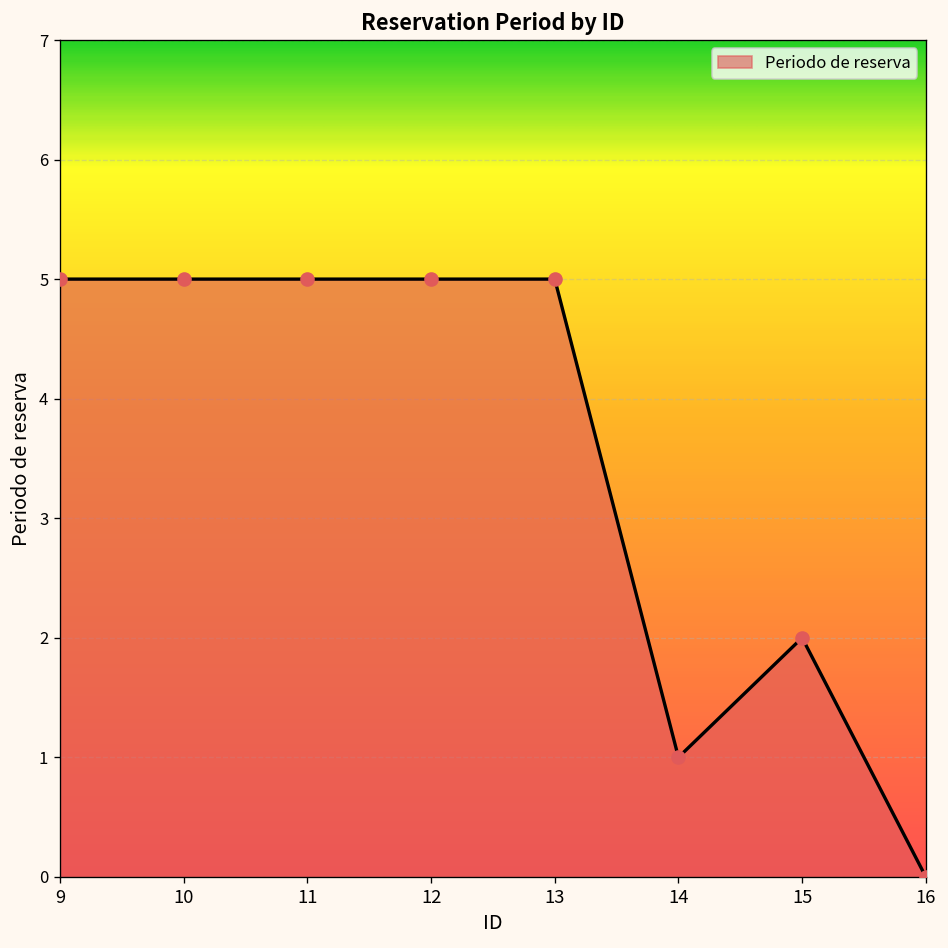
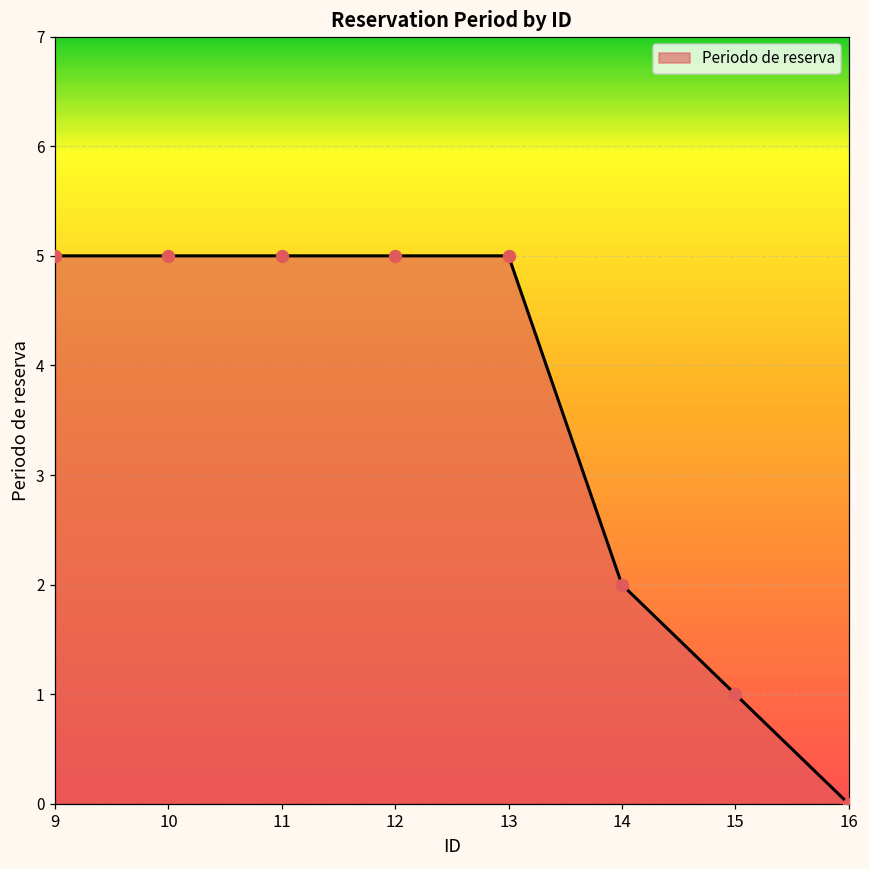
14: 1 -> 2
15: 2 -> 1
